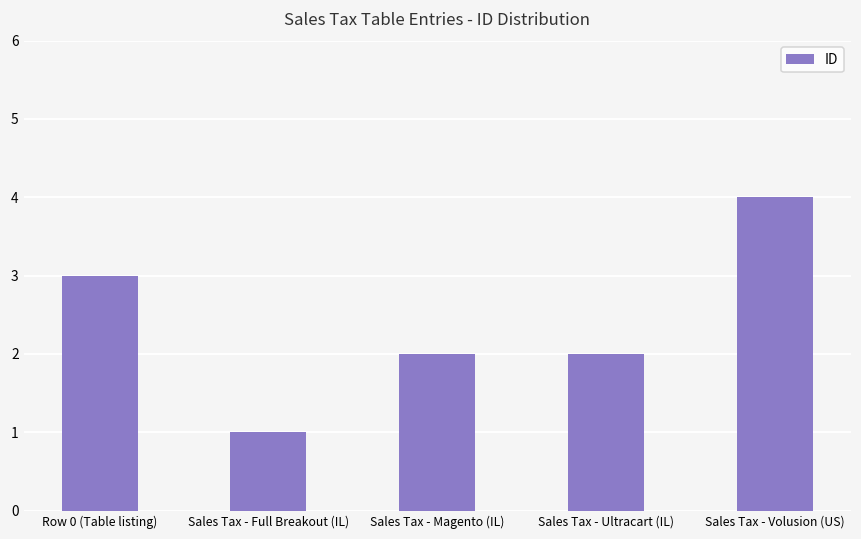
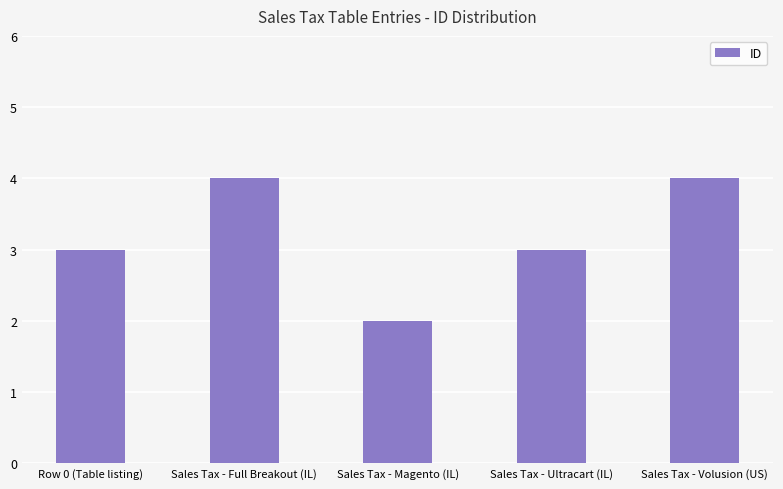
Sales Tax - Full Breakout (IL): 1 -> 4
Sales Tax - Ultracart (IL): 2 -> 3
